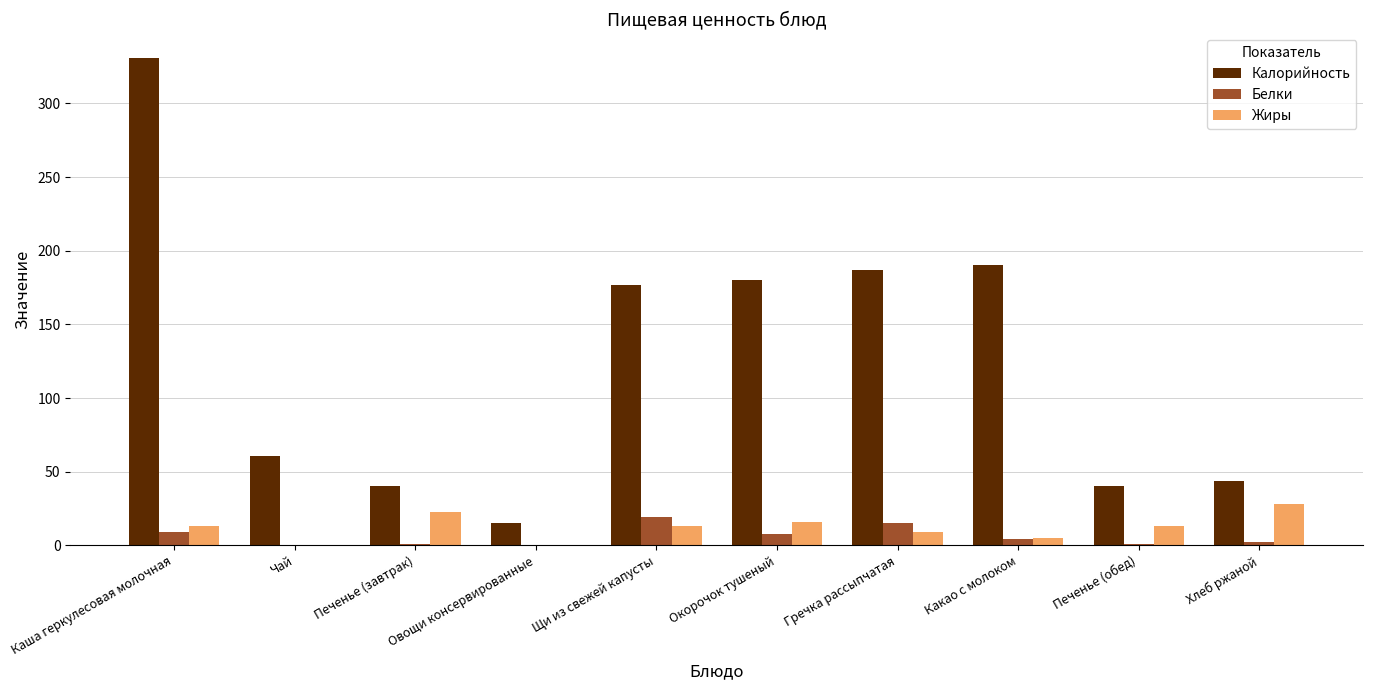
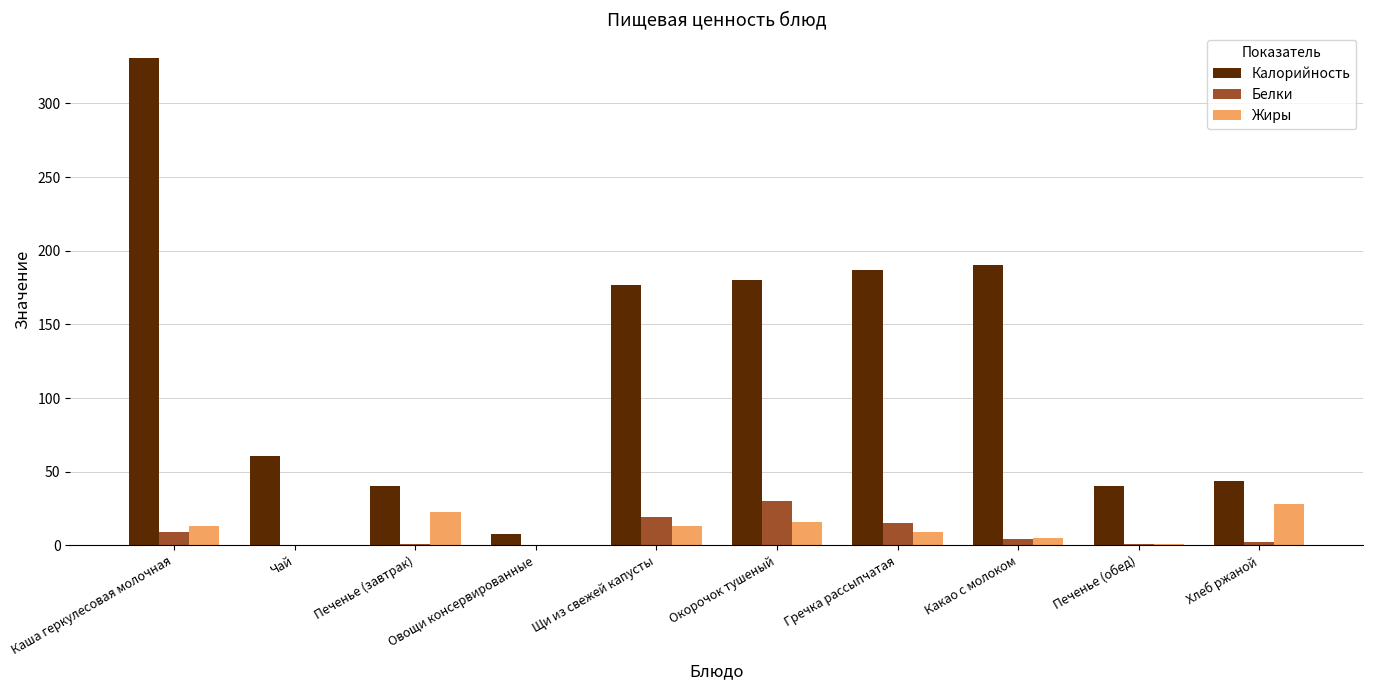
Калорийность, Овощи консервированные: 15 -> 8
Белки, Окорочок тушеный: 8 -> 30
Жиры, Печенье (обед): 13 -> 1
